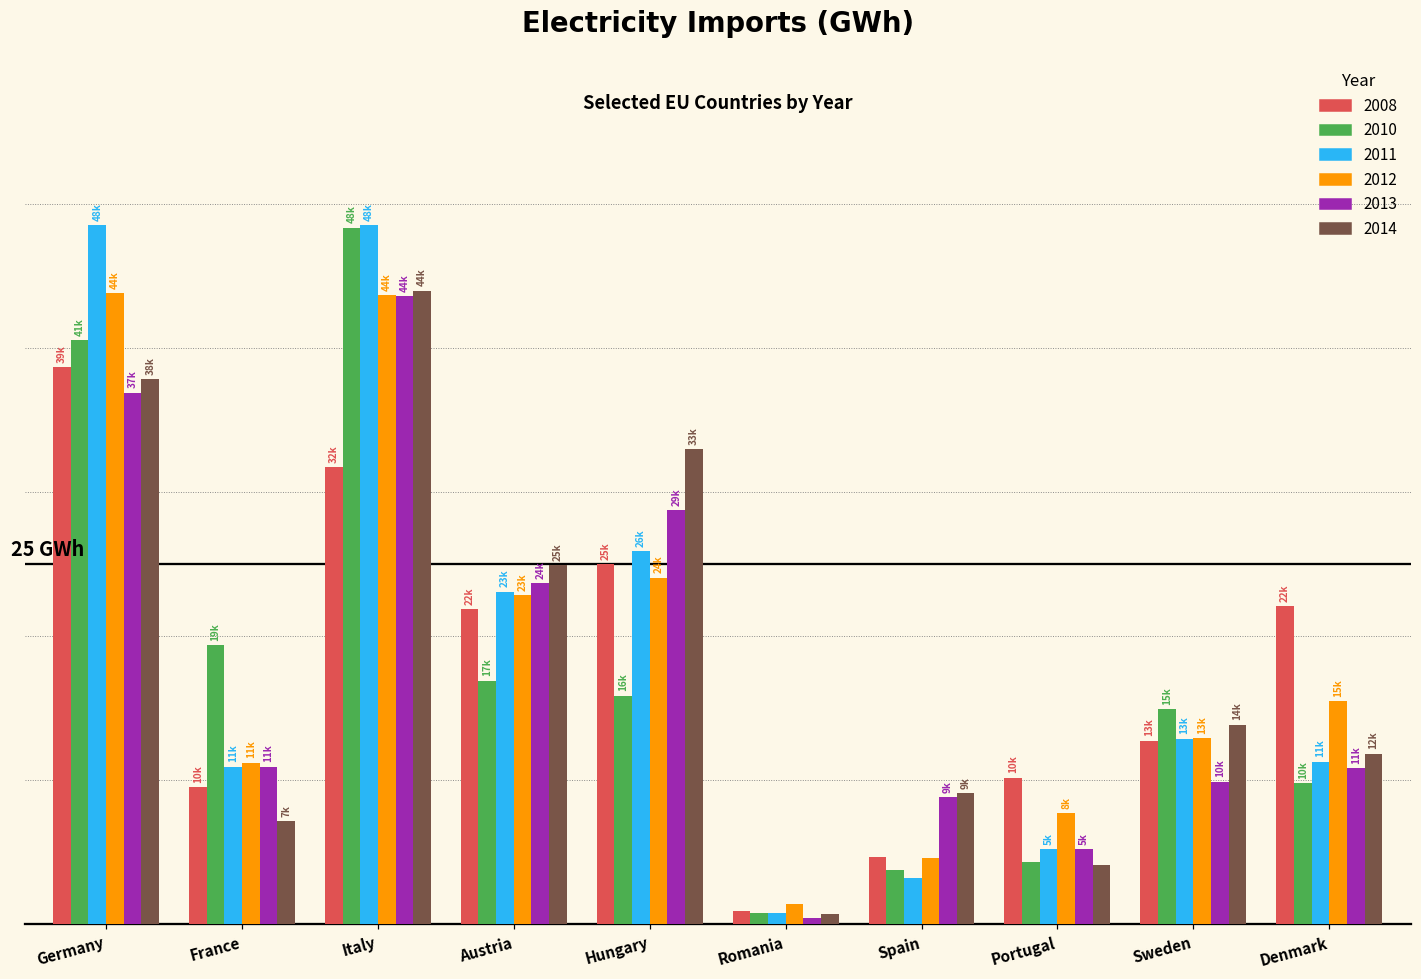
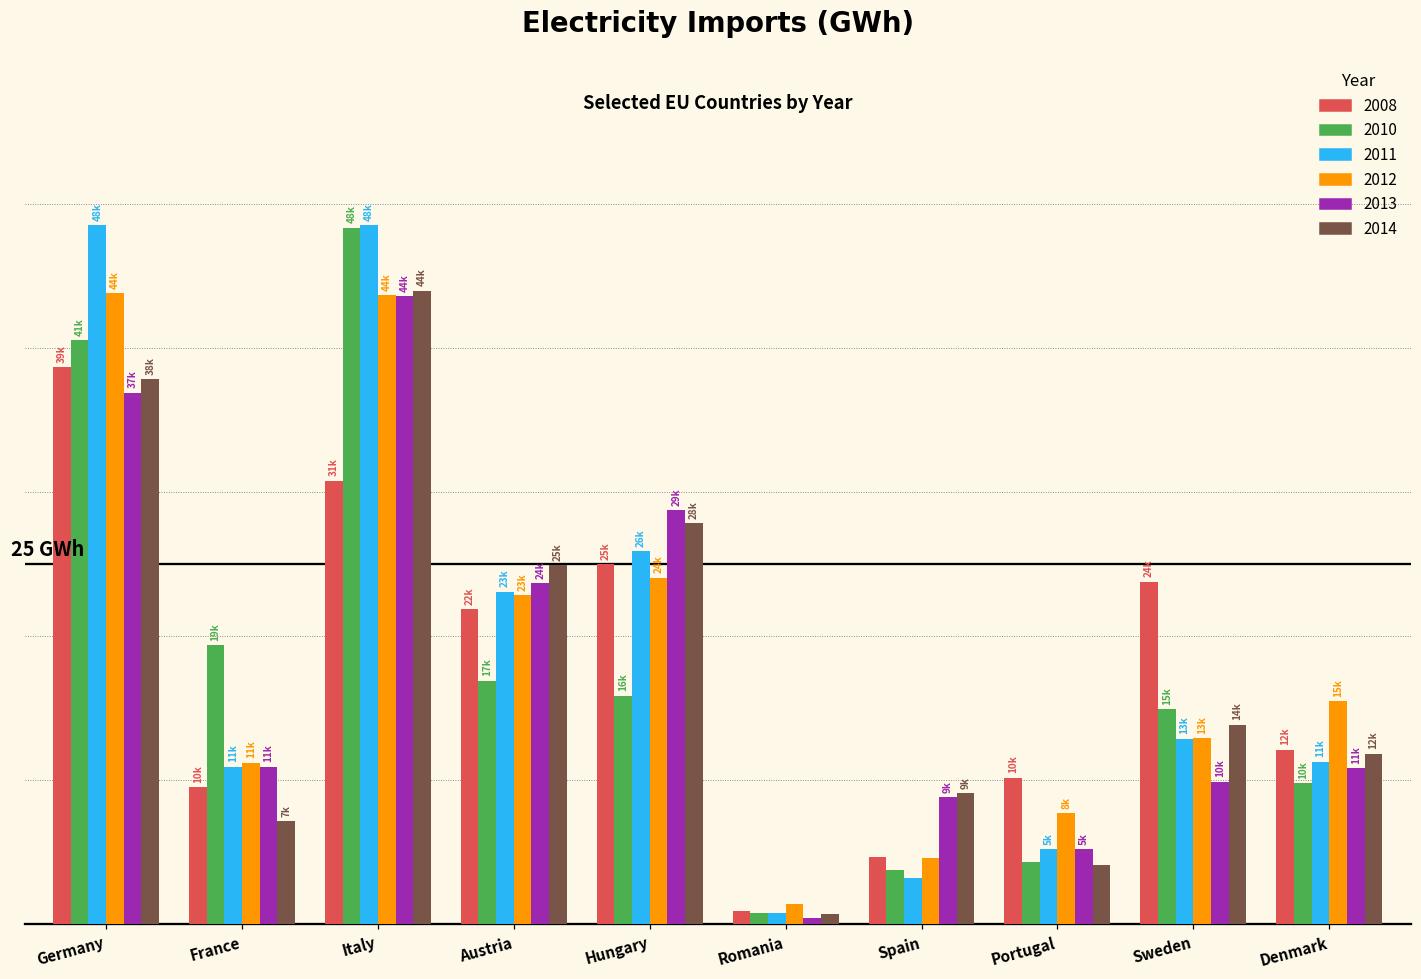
2008, Italy: 32k -> 31k
2014, Hungary: 33k -> 28k
2008, Sweden: 13k -> 24k
2008, Denmark: 22k -> 12k
